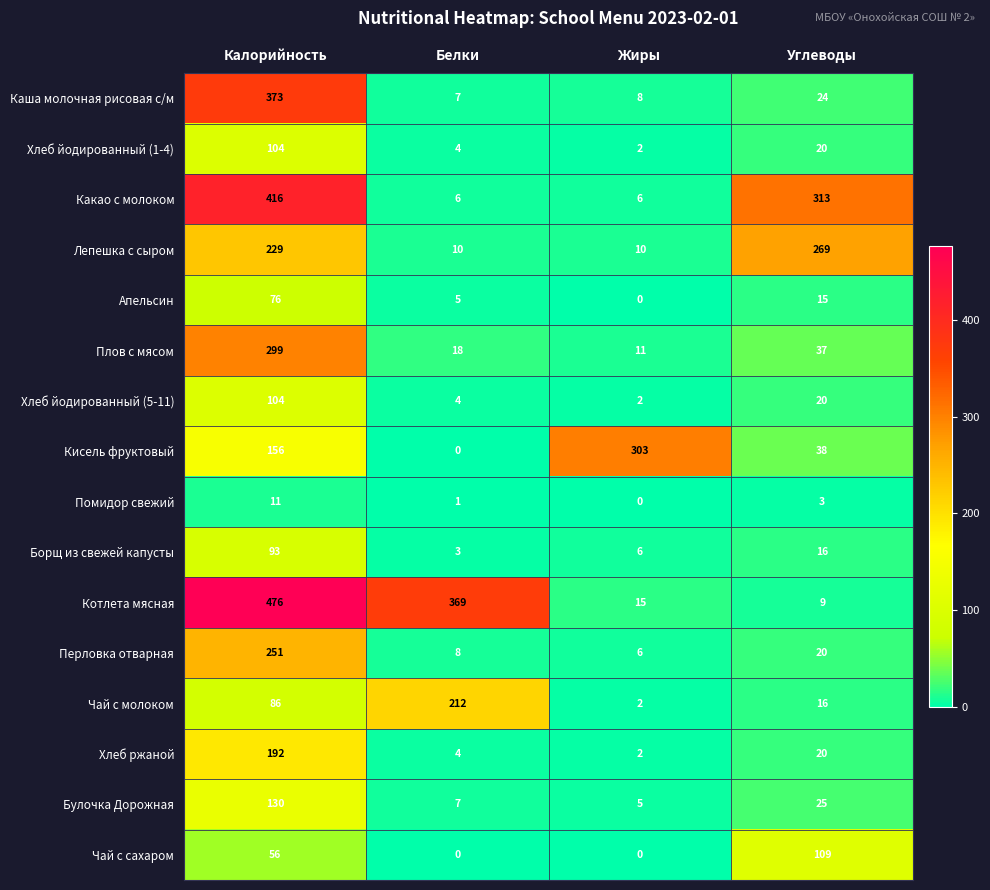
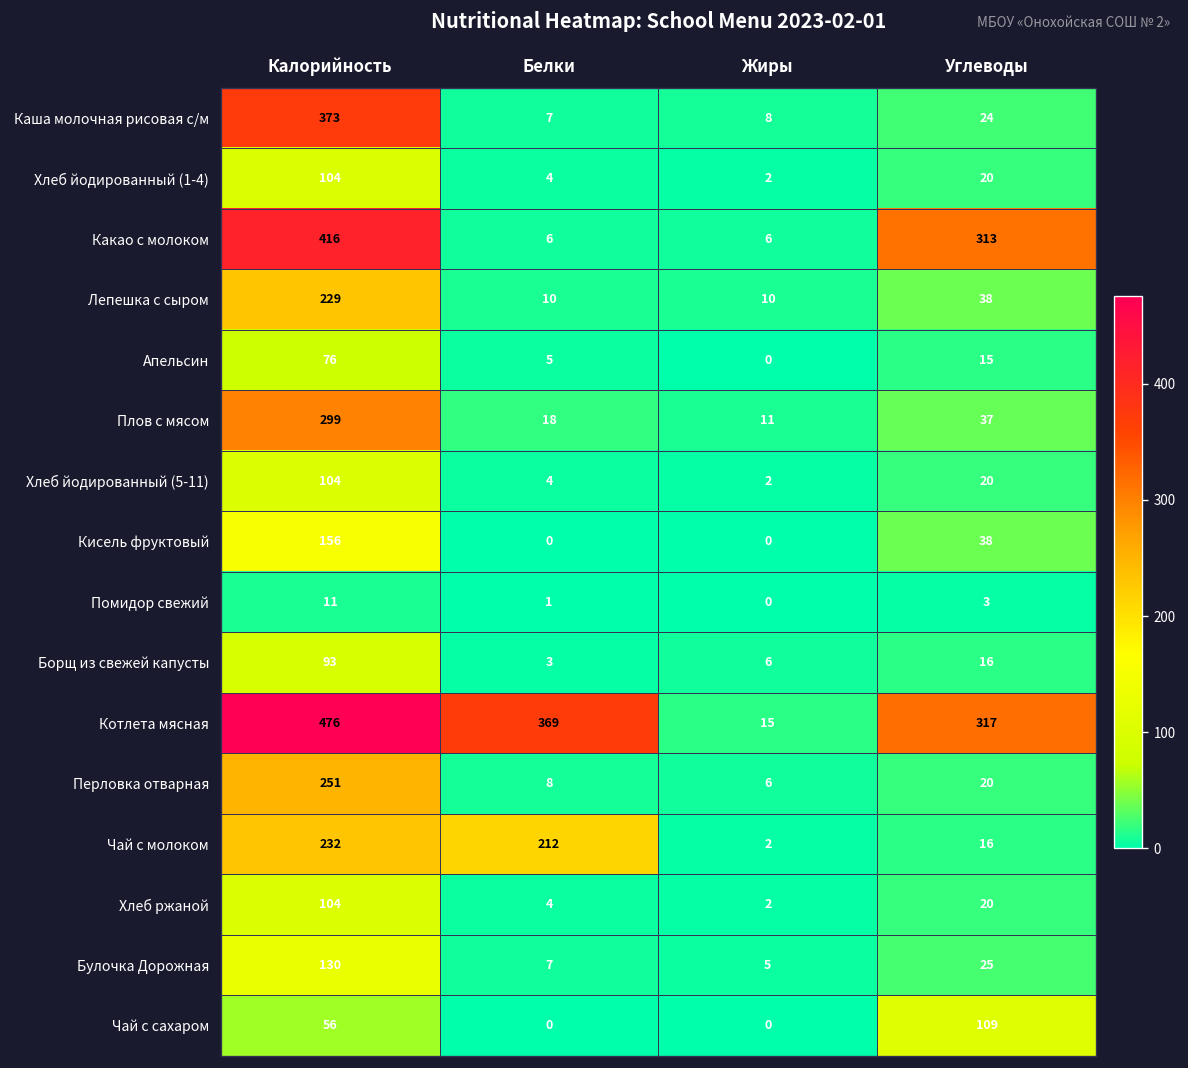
Лепешка с сыром, Углеводы: 269 -> 38
Кисель фруктовый, Жиры: 303 -> 0
Котлета мясная, Углеводы: 9 -> 317
Чай с молоком, Калорийность: 86 -> 232
Хлеб ржаной, Калорийность: 192 -> 104
